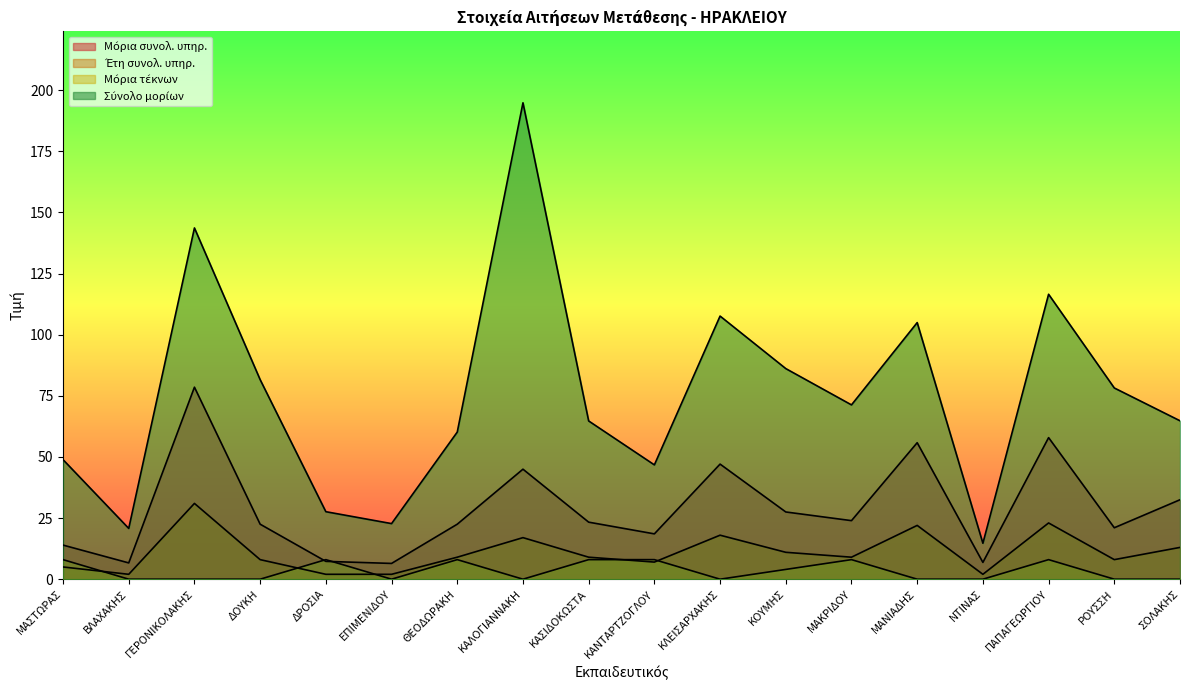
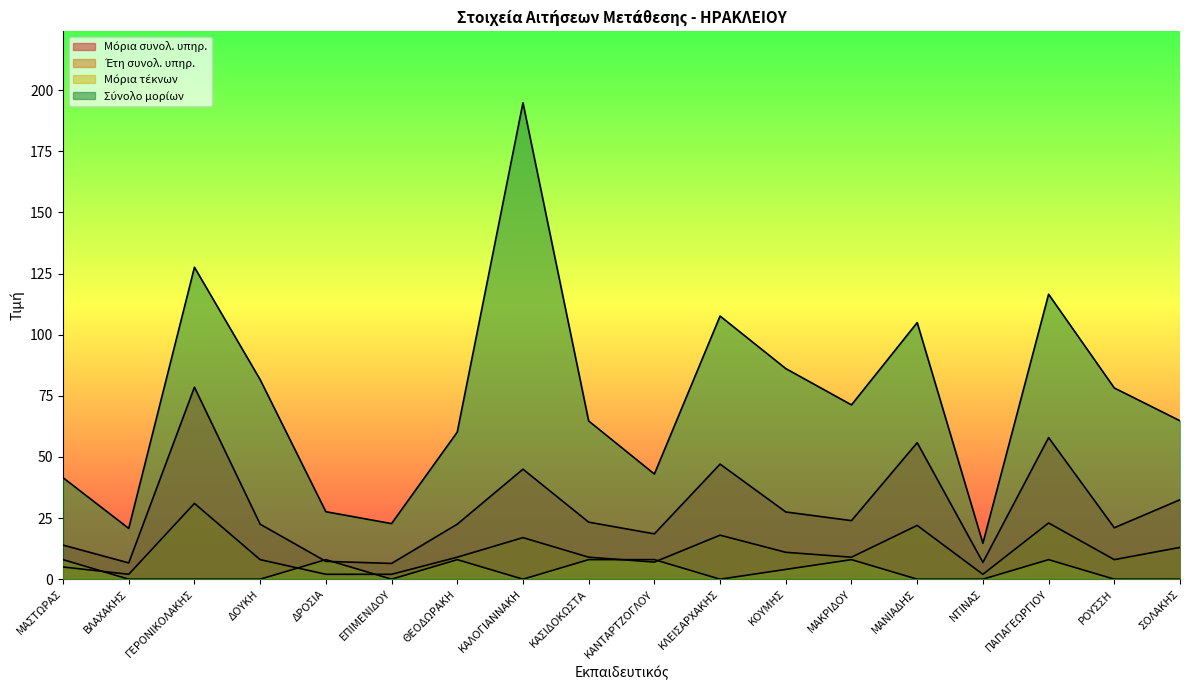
Σύνολο μορίων, ΜΑΣΤΩΡΑΣ: 49 -> 42
Σύνολο μορίων, ΓΕΡΟΝΙΚΟΛΑΚΗΣ: 144 -> 128
Σύνολο μορίων, ΚΑΝΤΑΡΤΖΟΓΛΟΥ: 47 -> 43
